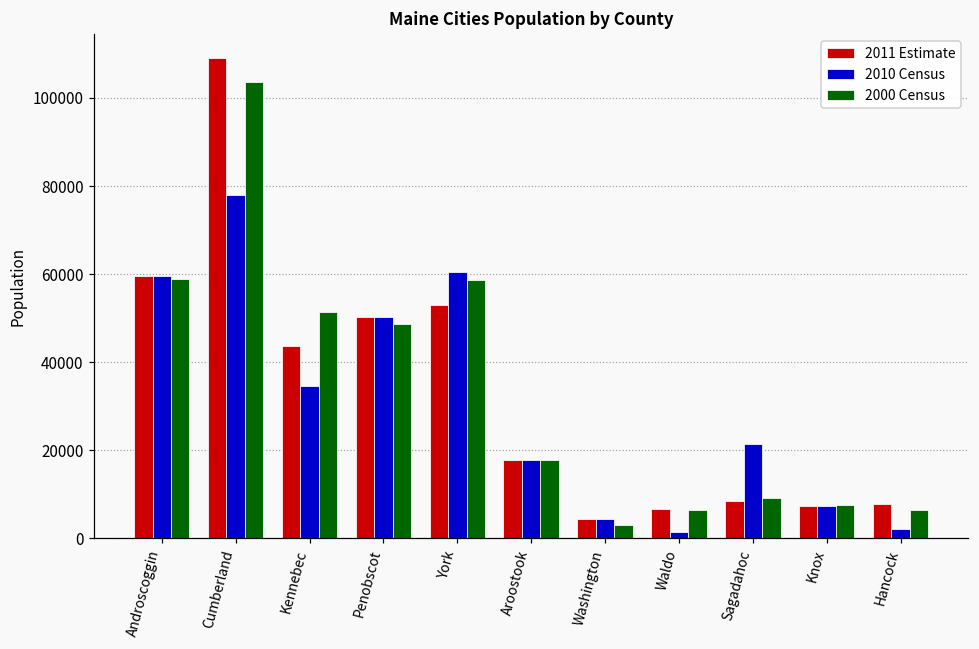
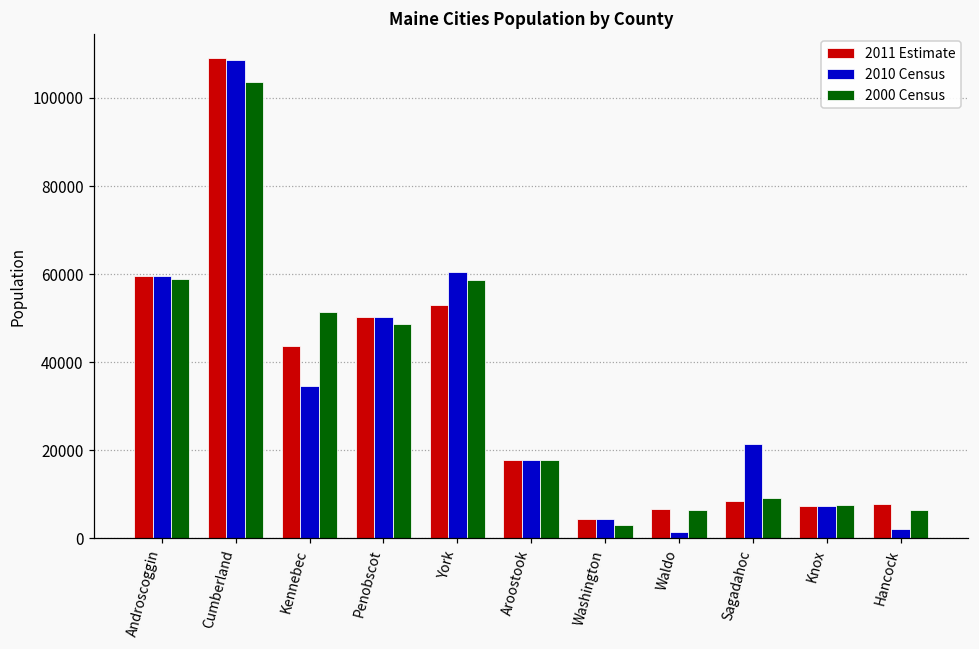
2010 Census, Cumberland: 78000 -> 109000
